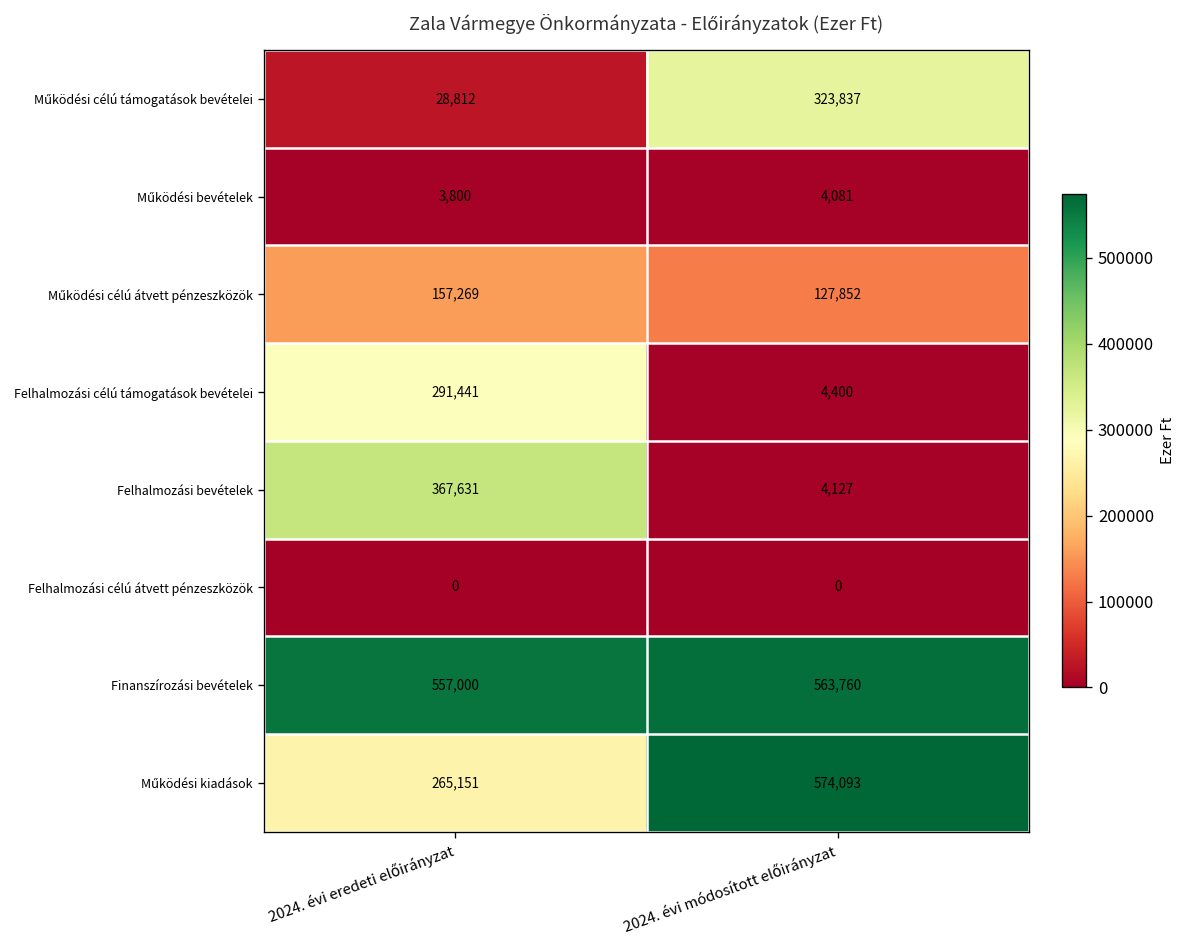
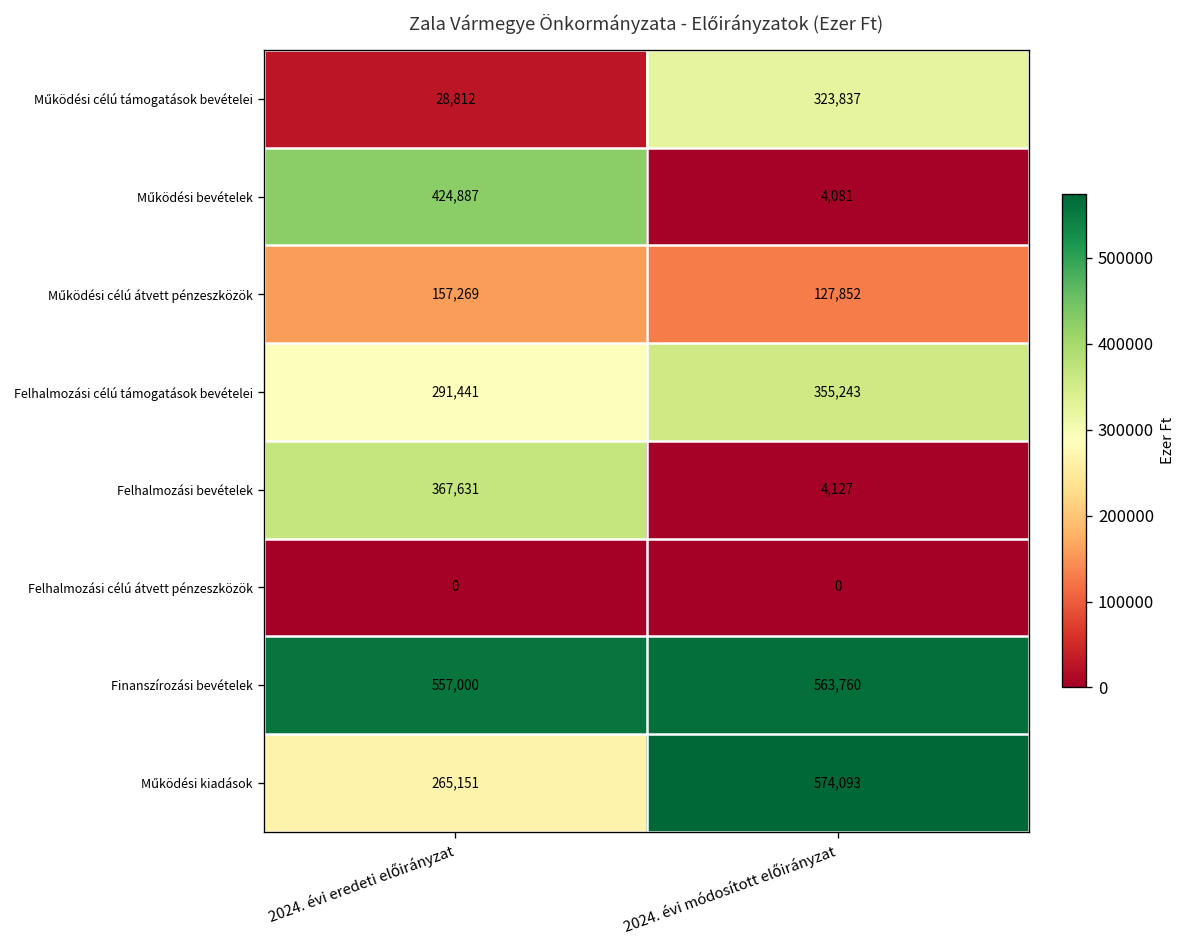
Működési bevételek, 2024. évi eredeti előirányzat: 3,800 -> 424,887
Felhalmozási célú támogatások bevételei, 2024. évi módosított előirányzat: 4,400 -> 355,243
